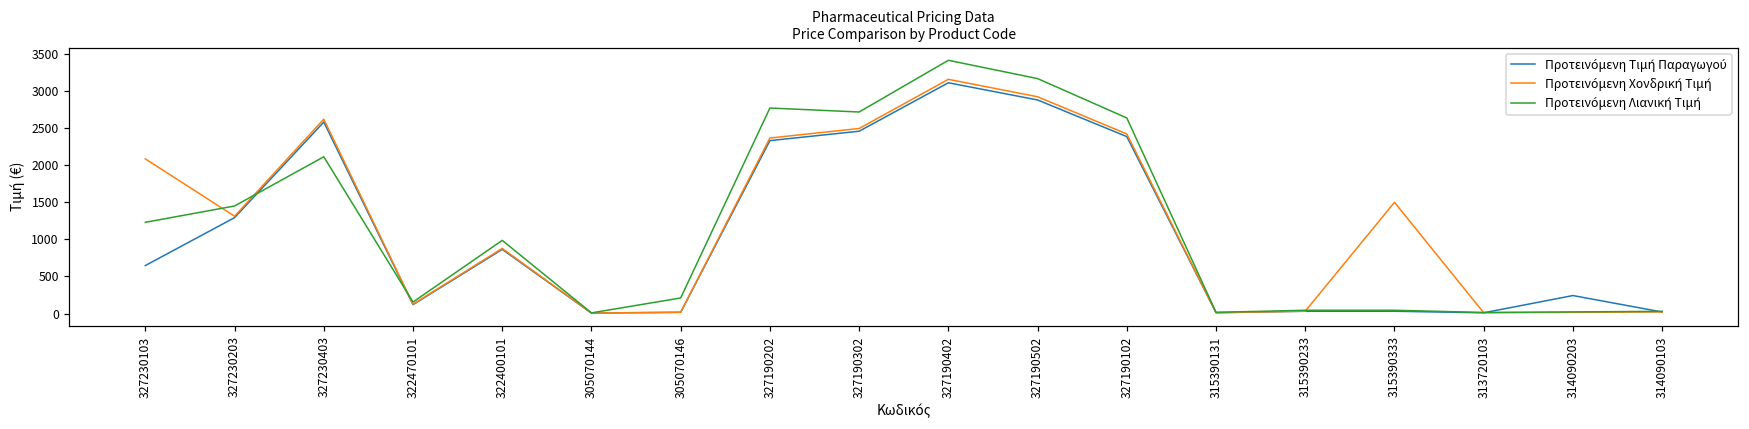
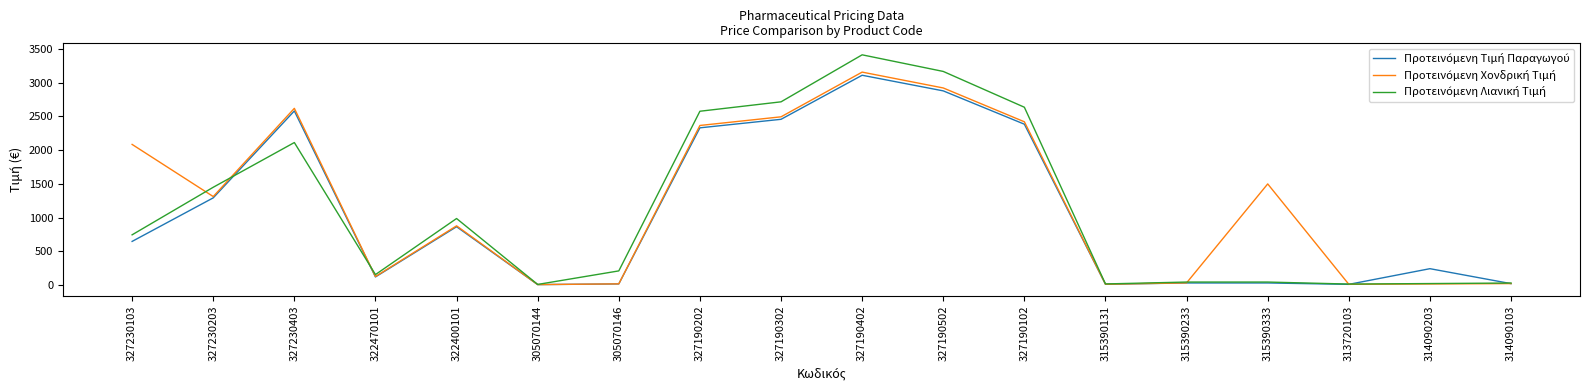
Προτεινόμενη Λιανική Τιμή, 327230103: 1200 -> 700
Προτεινόμενη Λιανική Τιμή, 327190202: 2800 -> 2600
